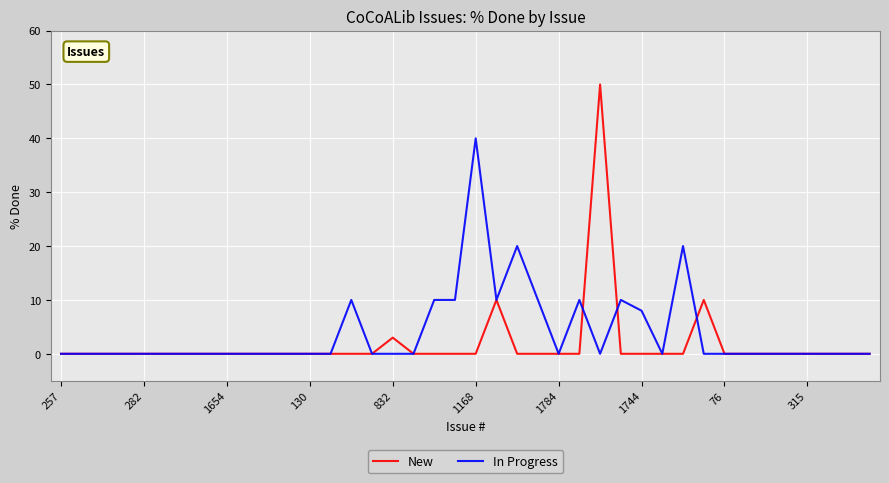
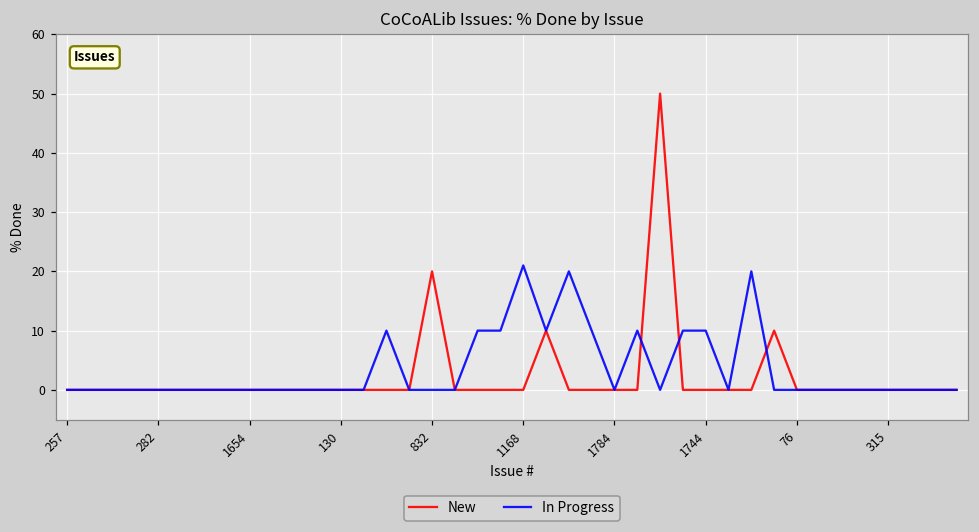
New, 832: 3 -> 20
In Progress, 1168: 40 -> 21
In Progress, 1744: 8 -> 10
